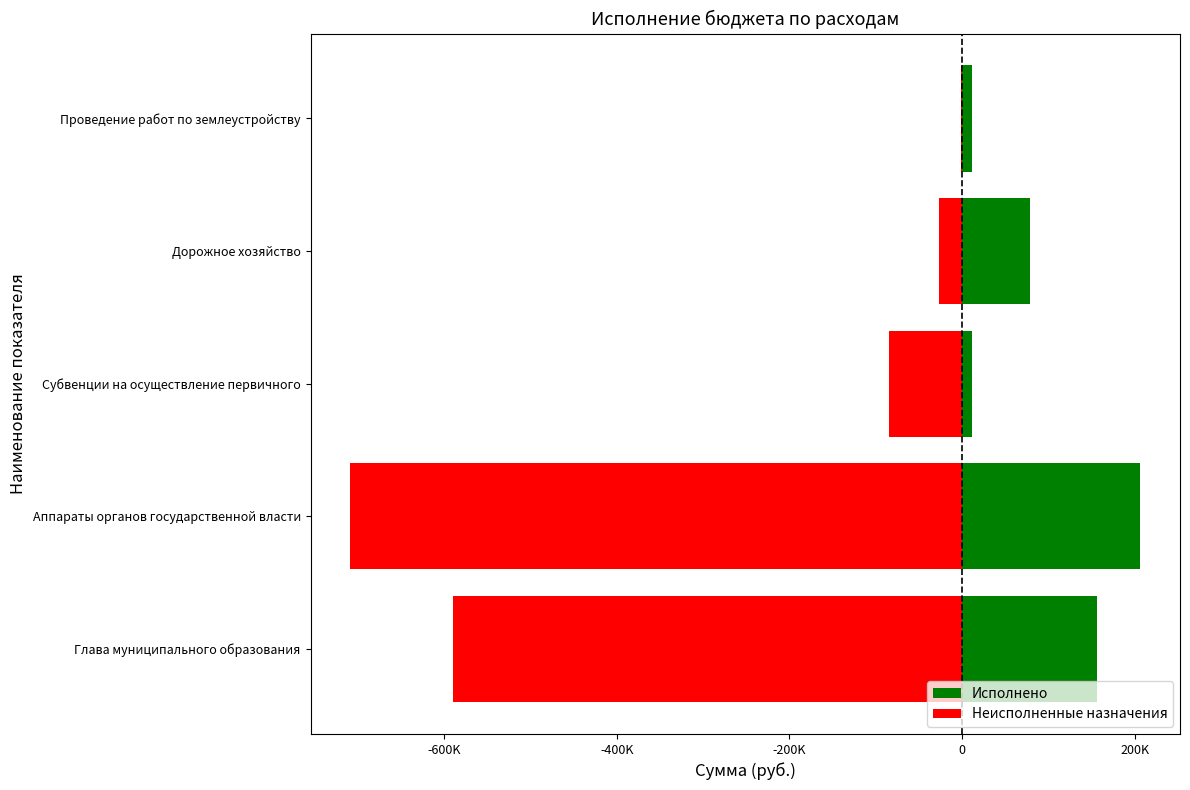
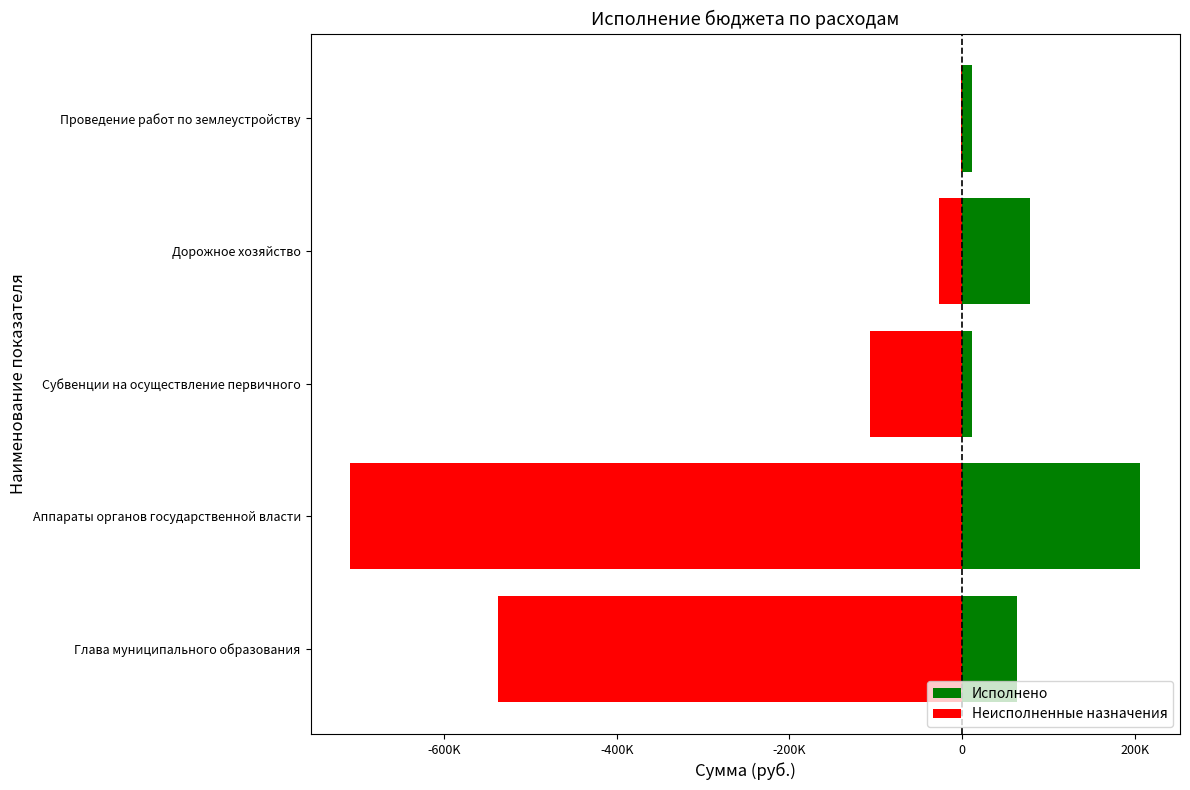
Неисполненные назначения, Субвенции на осуществление первичного: -80000 -> -110000
Исполнено, Глава муниципального образования: 160000 -> 60000
Неисполненные назначения, Глава муниципального образования: -590000 -> -540000
